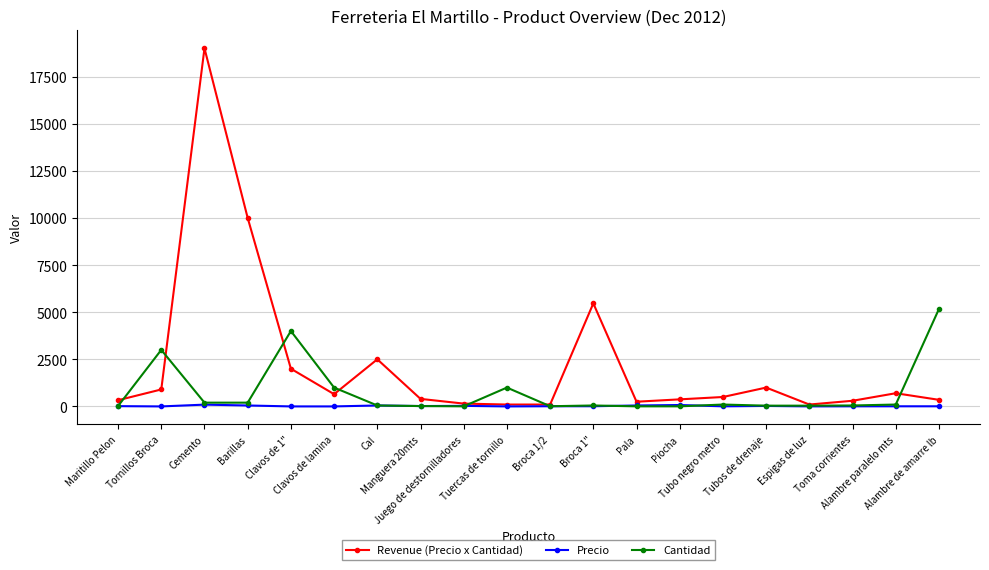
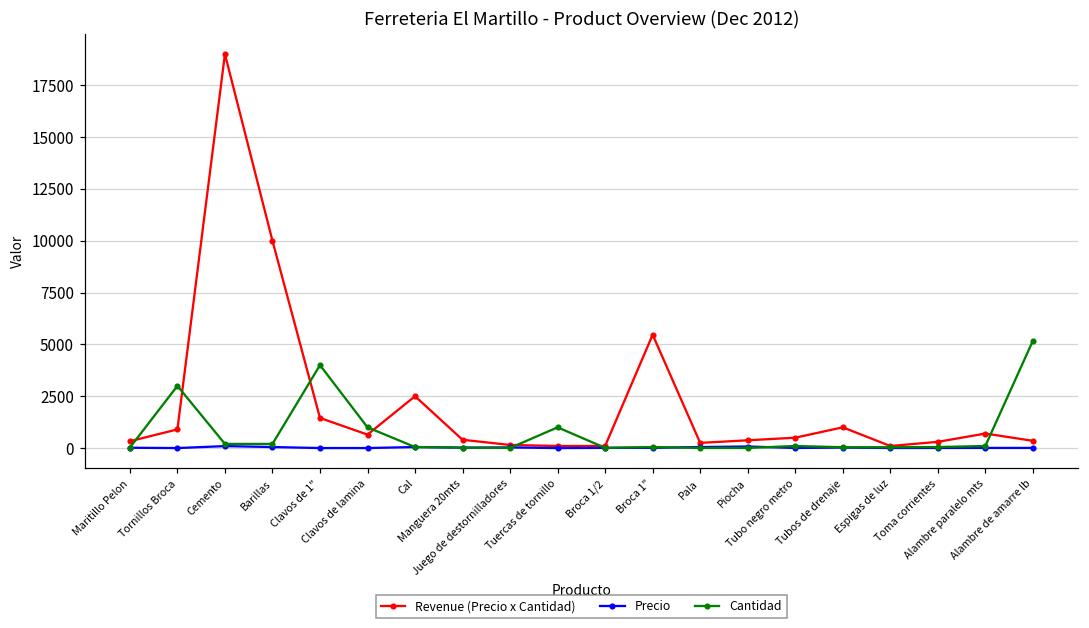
Revenue (Precio x Cantidad), Clavos de 1": 2000 -> 1500
